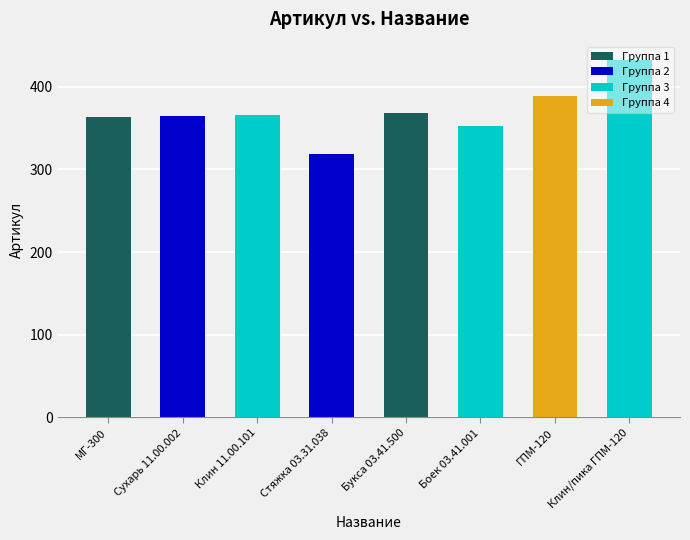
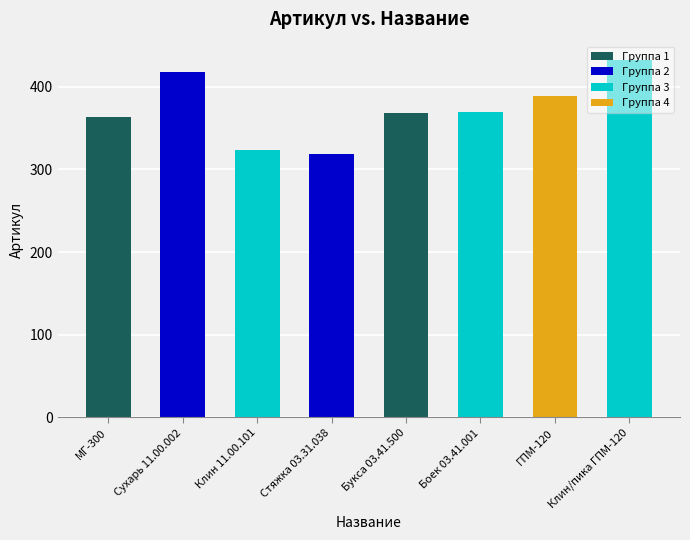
Сухарь 11.00.002: 370 -> 420
Клин 11.00.101: 370 -> 320
Боек 03.41.001: 350 -> 370
